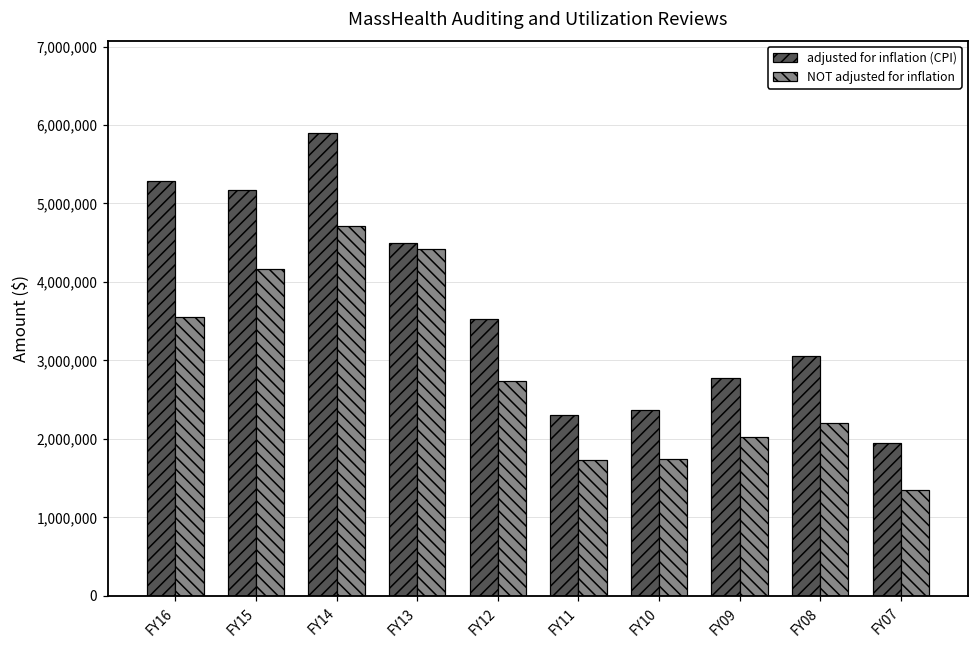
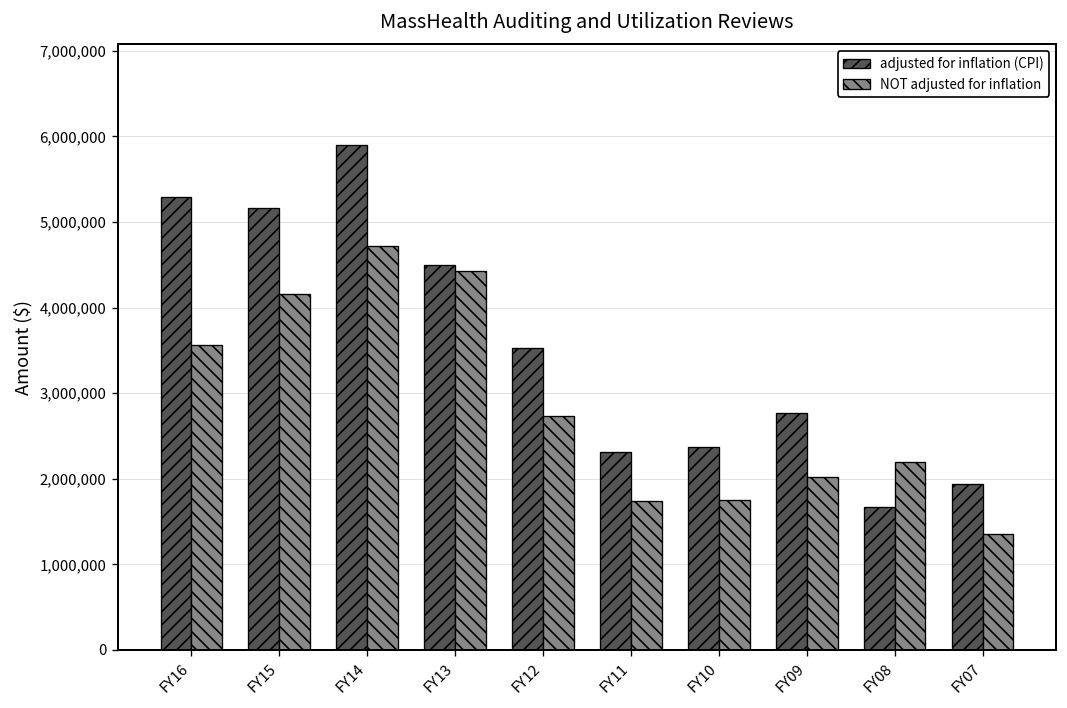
adjusted for inflation (CPI), FY08: 3,100,000 -> 1,700,000
